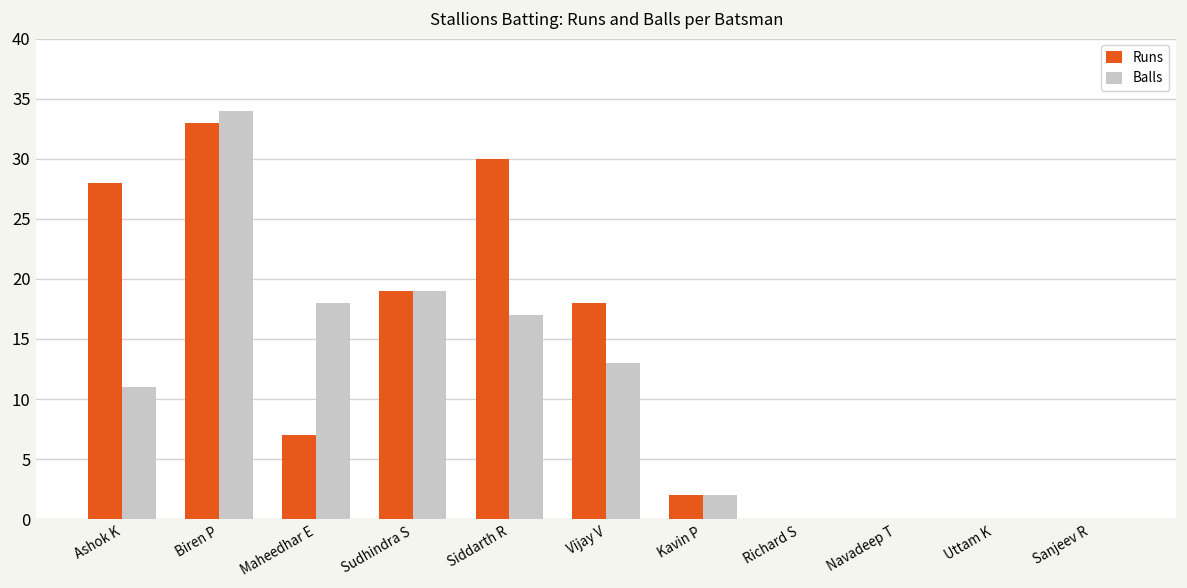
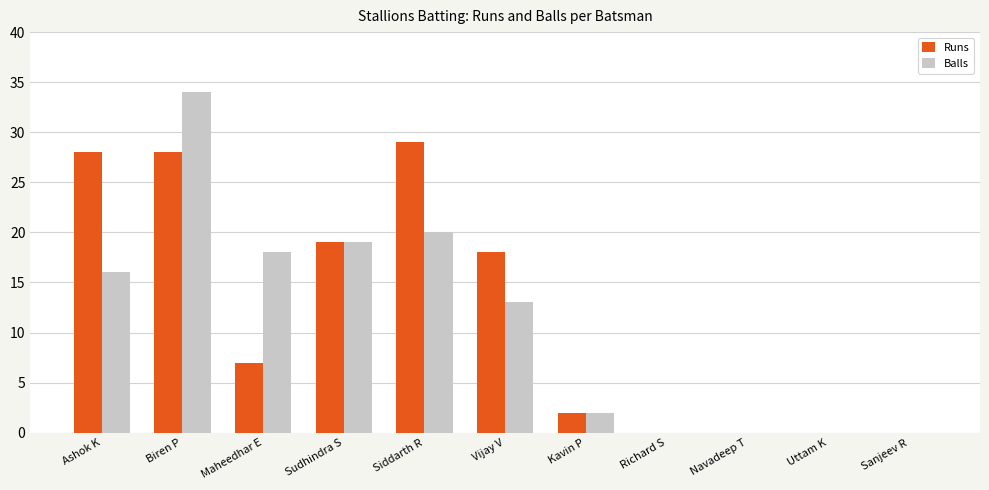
Balls, Ashok K: 11 -> 16
Runs, Biren P: 33 -> 28
Runs, Siddarth R: 30 -> 29
Balls, Siddarth R: 17 -> 20
